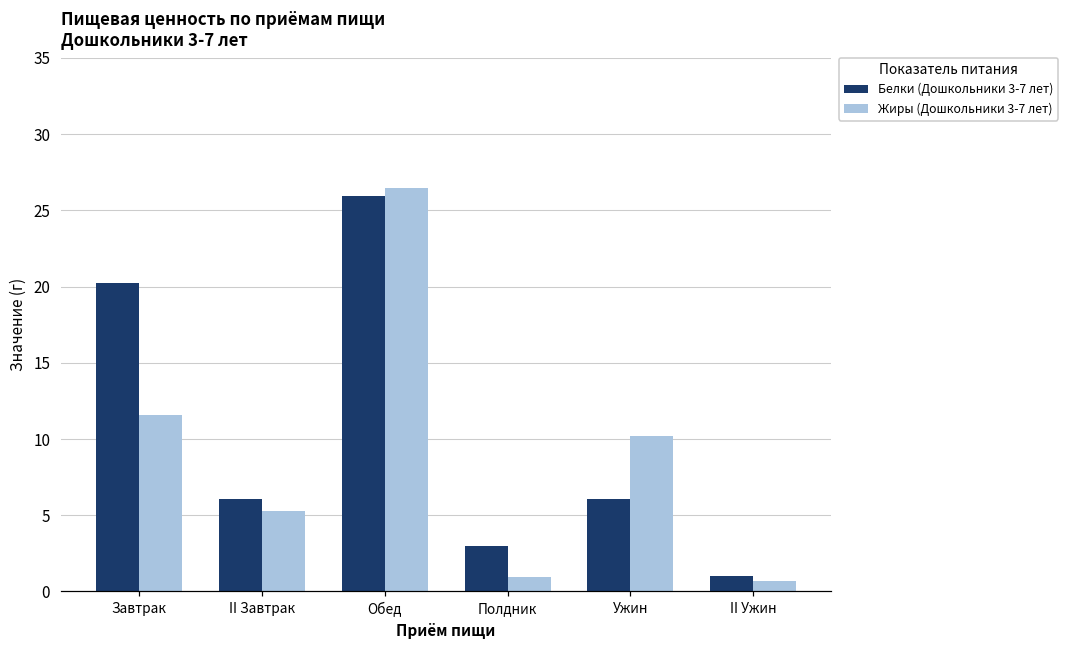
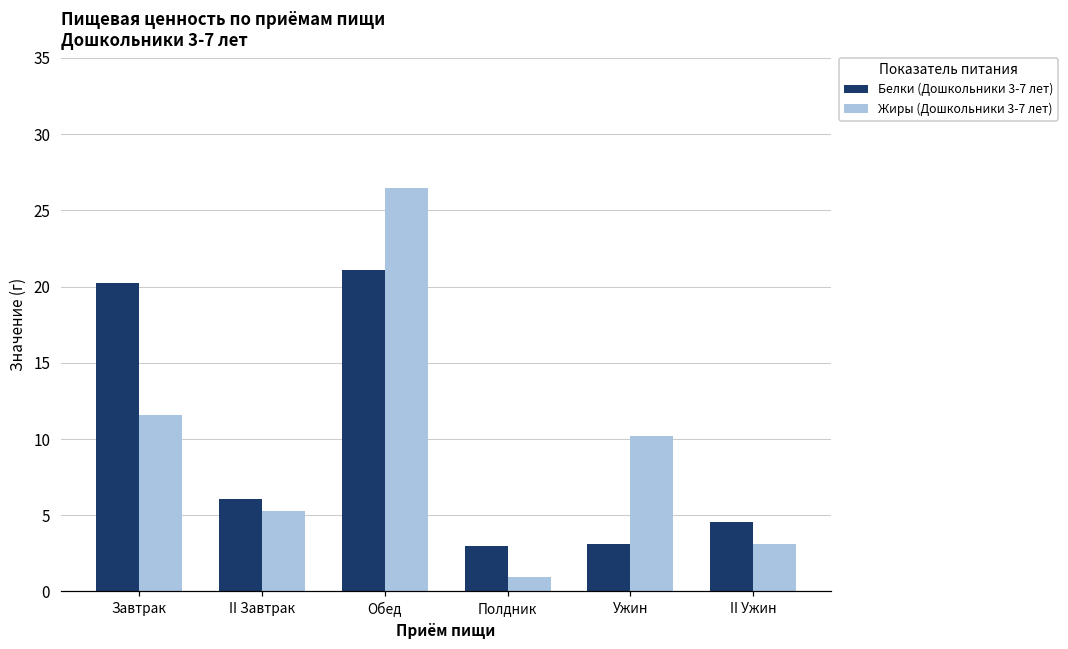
Белки (Дошкольники 3-7 лет), Обед: 25.9 -> 21.1
Белки (Дошкольники 3-7 лет), Ужин: 6.1 -> 3.1
Белки (Дошкольники 3-7 лет), II Ужин: 1.0 -> 4.5
Жиры (Дошкольники 3-7 лет), II Ужин: 0.7 -> 3.1
